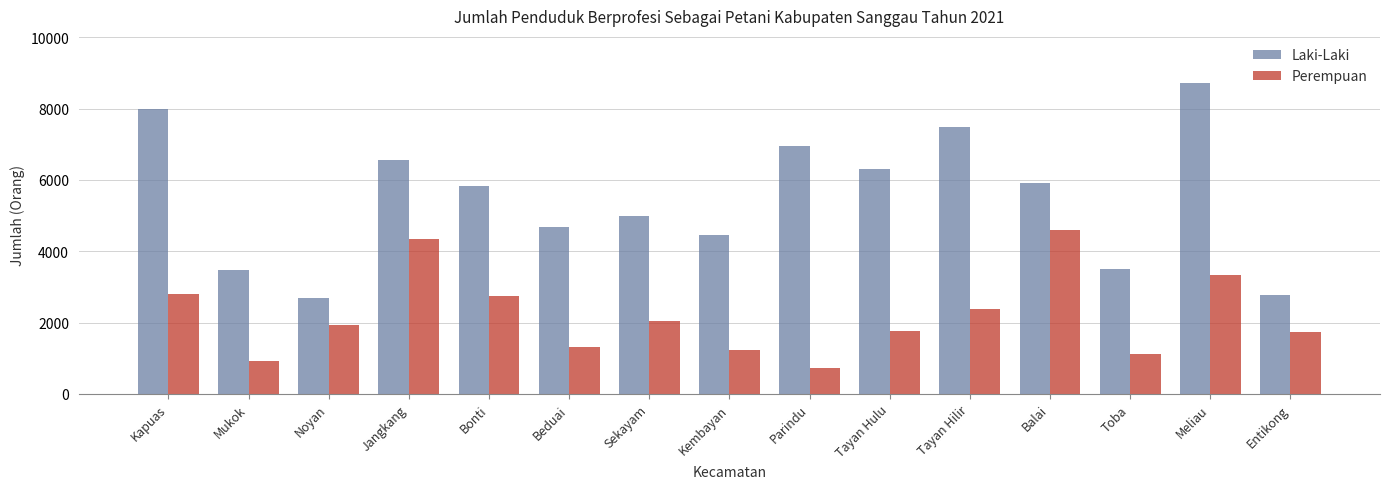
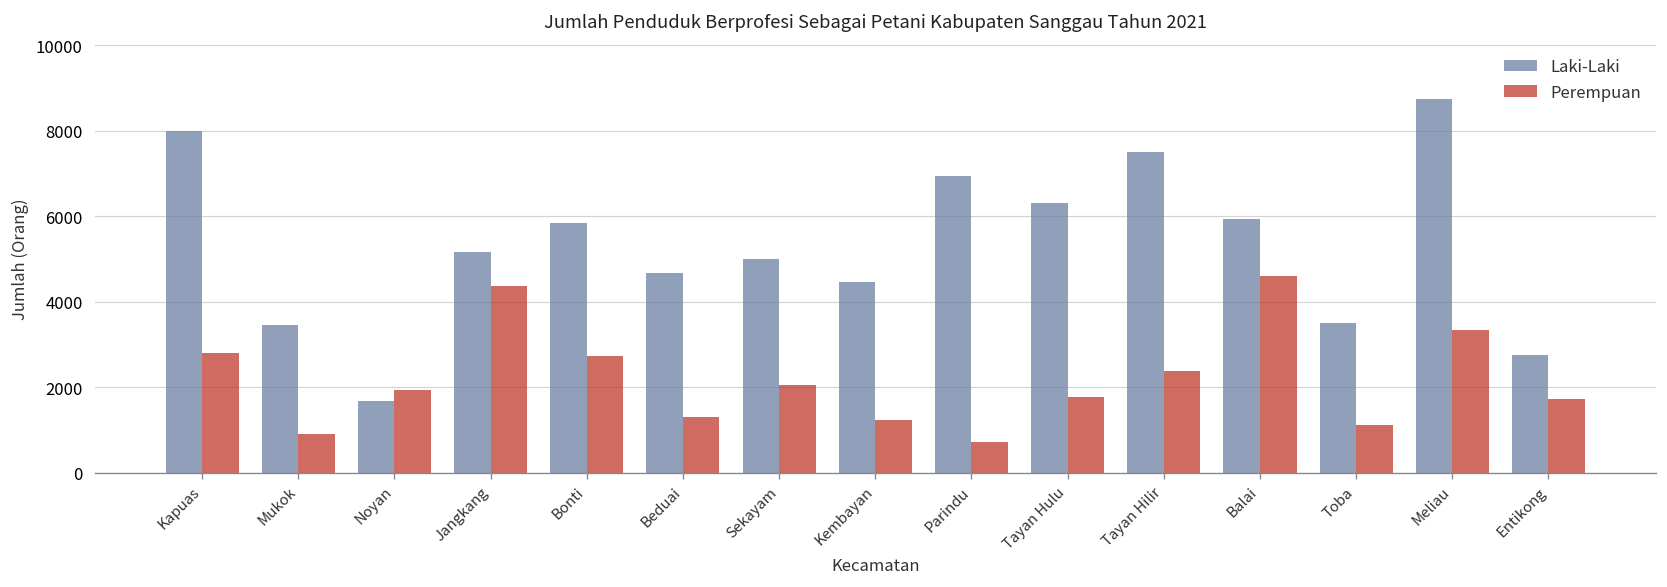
Laki-Laki, Noyan: 2700 -> 1700
Laki-Laki, Jangkang: 6600 -> 5200
